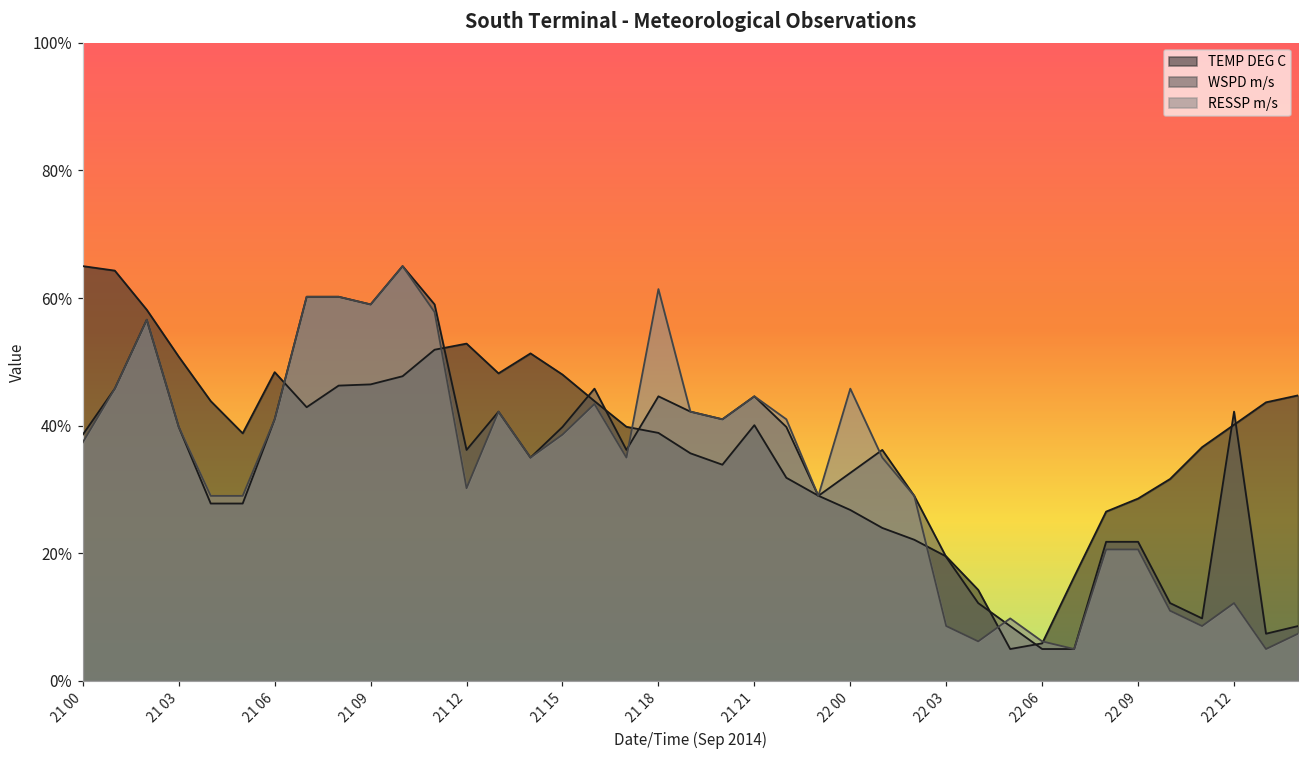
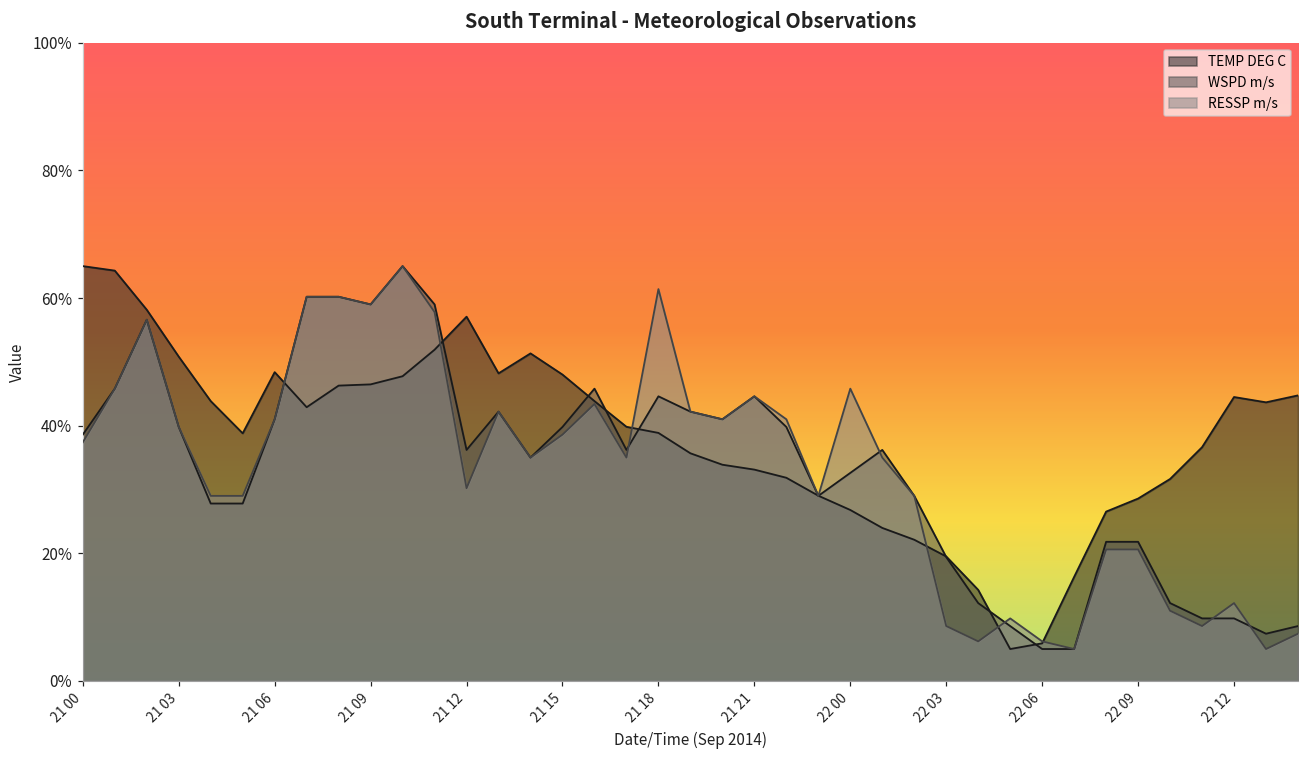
TEMP DEG C, 21 12: 53% -> 57%
TEMP DEG C, 21 21: 40% -> 33%
TEMP DEG C, 22 12: 40% -> 44%
WSPD m/s, 22 12: 42% -> 10%
